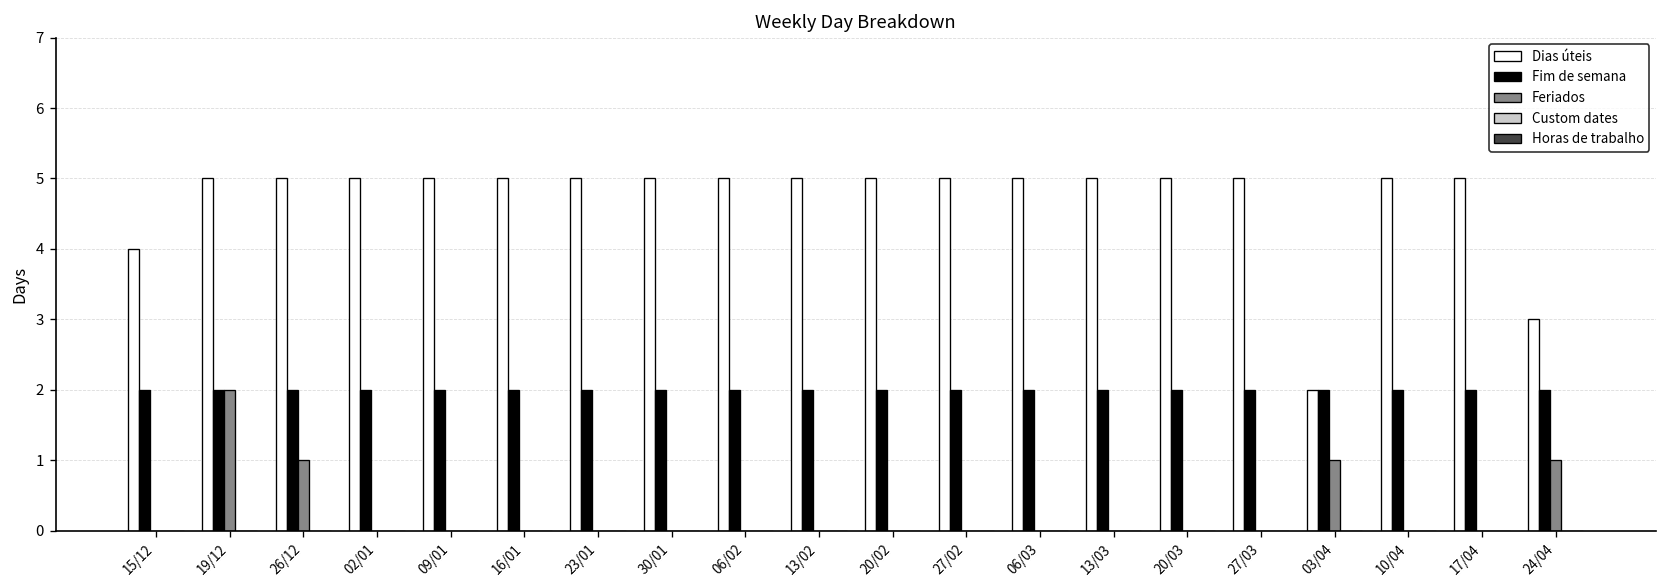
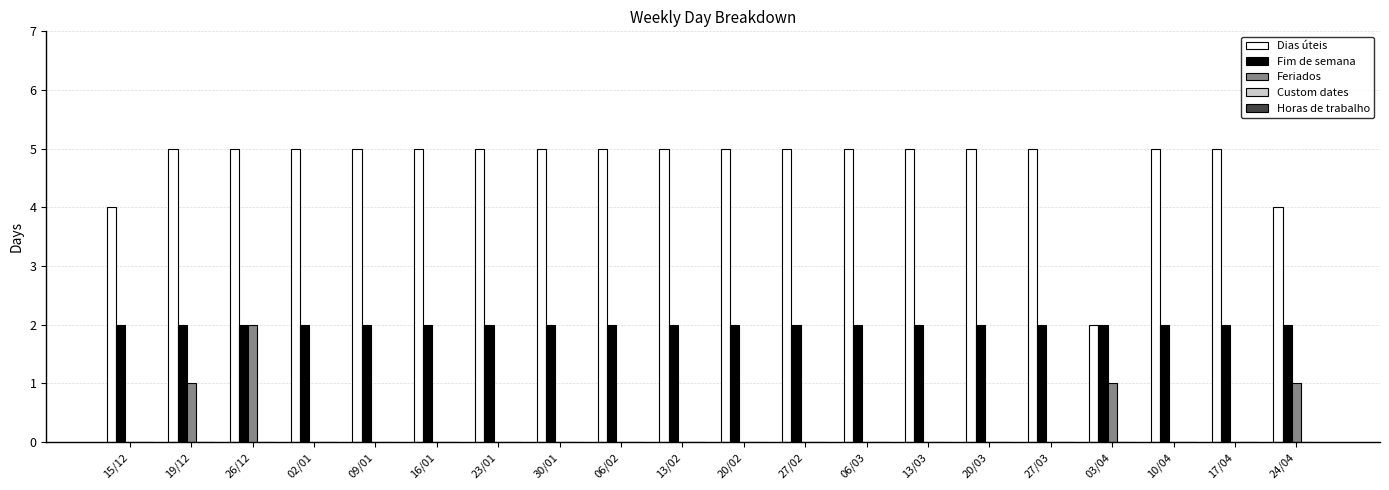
Feriados, 19/12: 2 -> 1
Feriados, 26/12: 1 -> 2
Dias úteis, 24/04: 3 -> 4
